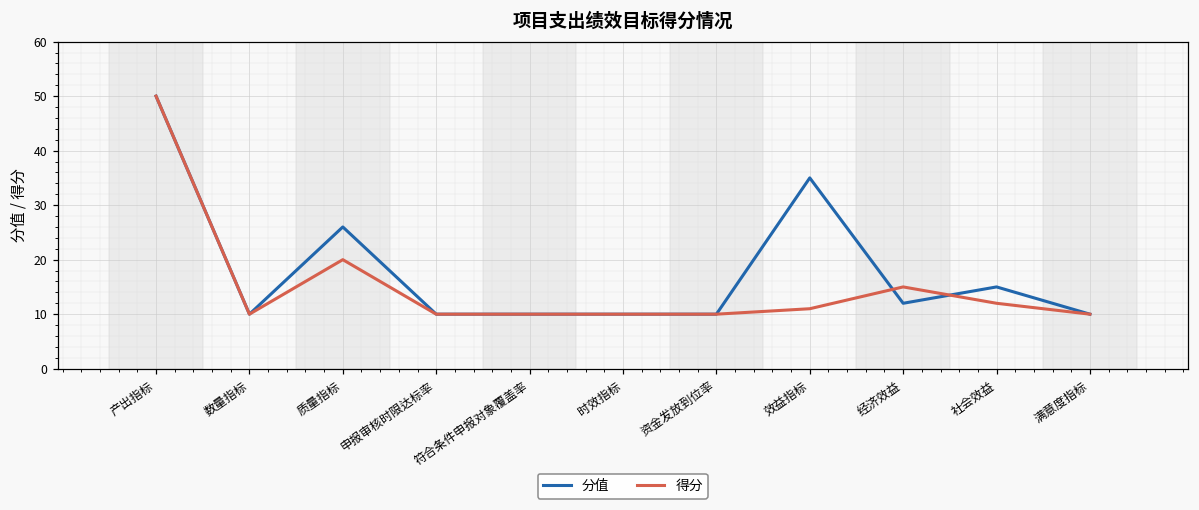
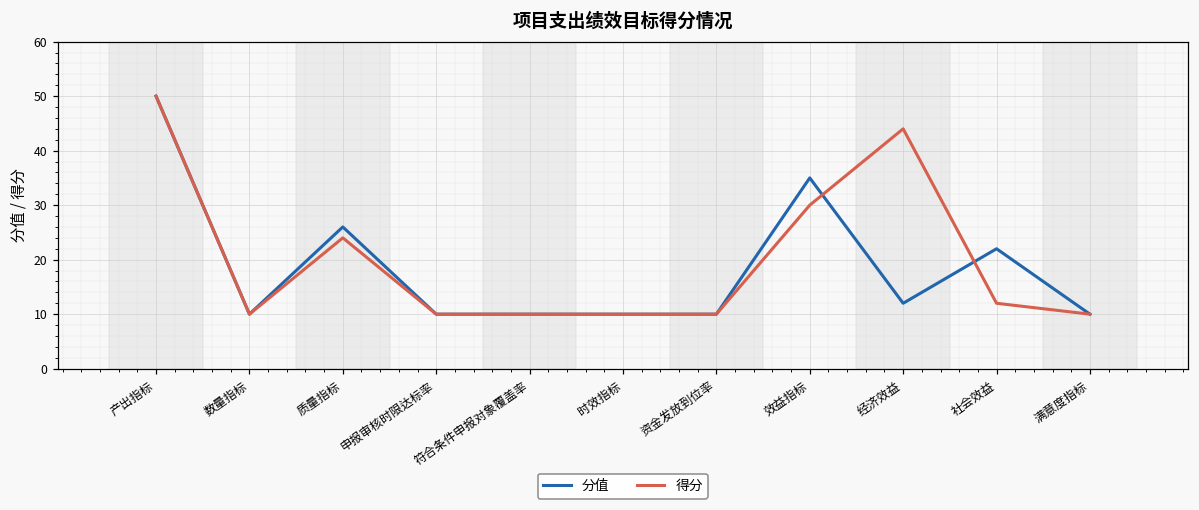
得分, 质量指标: 20 -> 24
得分, 效益指标: 11 -> 30
得分, 经济效益: 15 -> 44
分值, 社会效益: 15 -> 22
